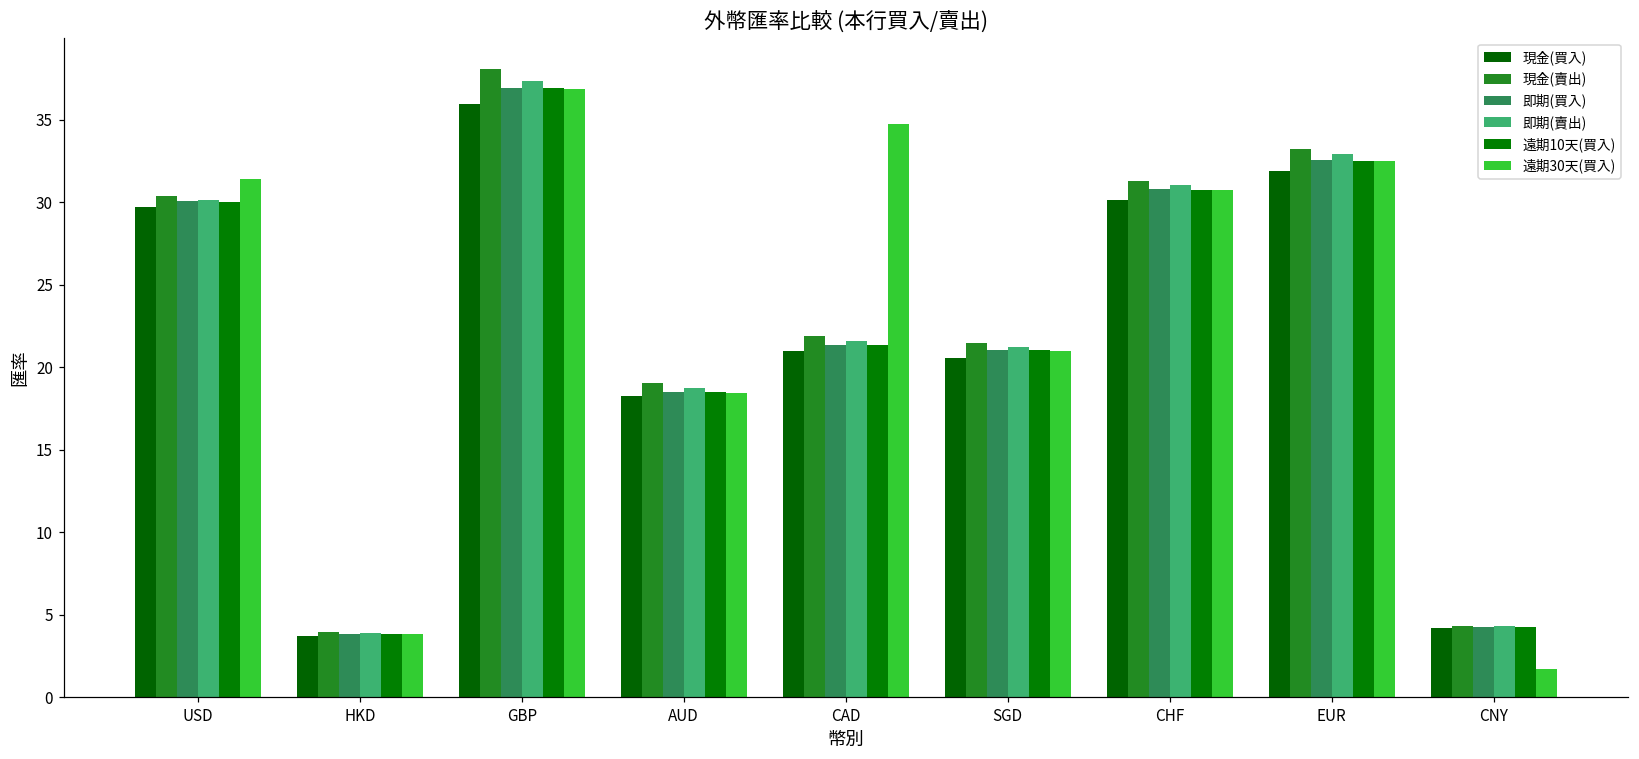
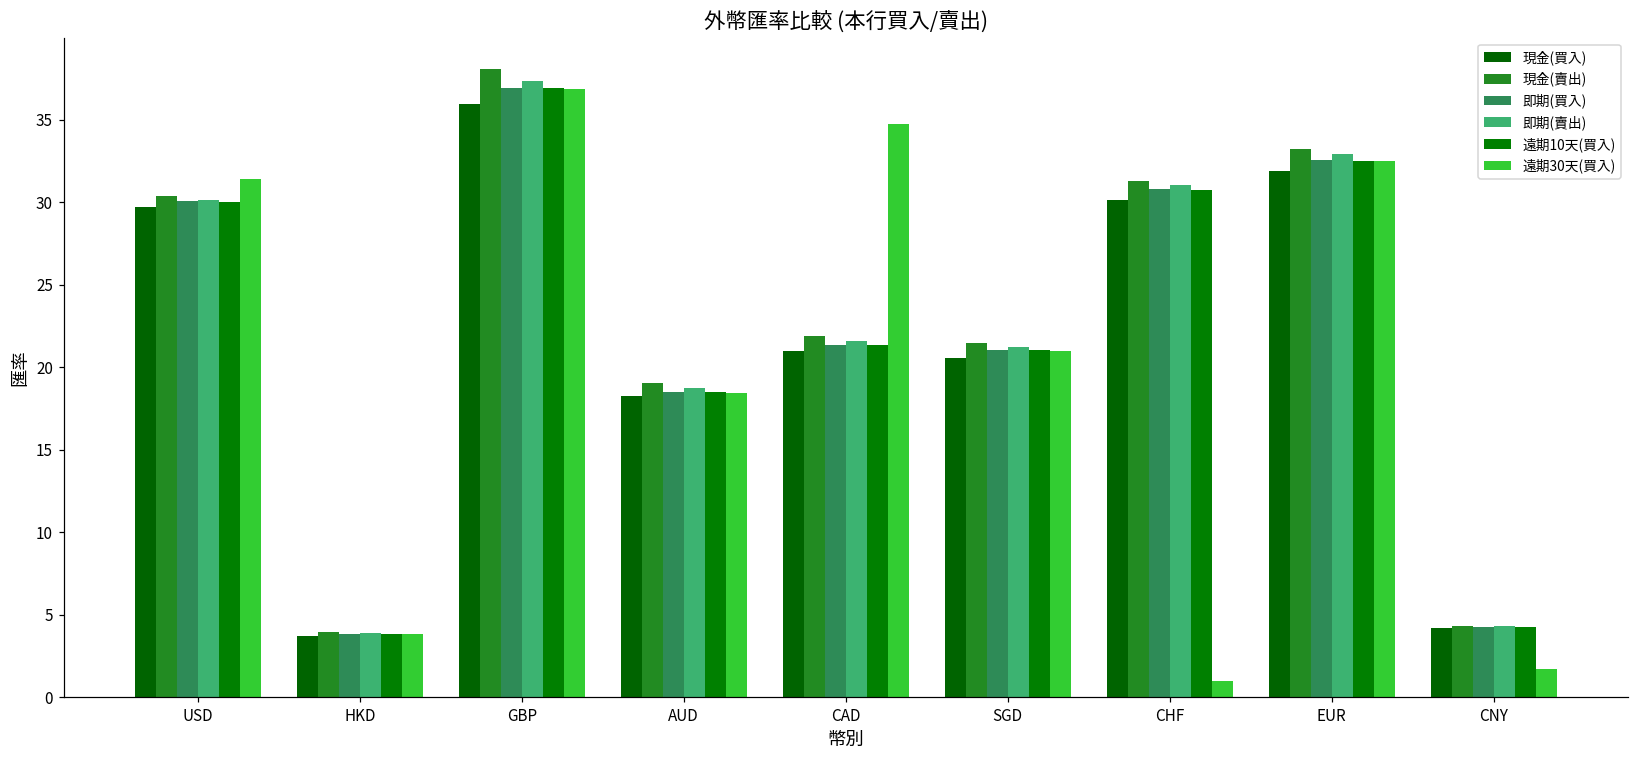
遠期30天(買入), CHF: 30.7 -> 1.0
